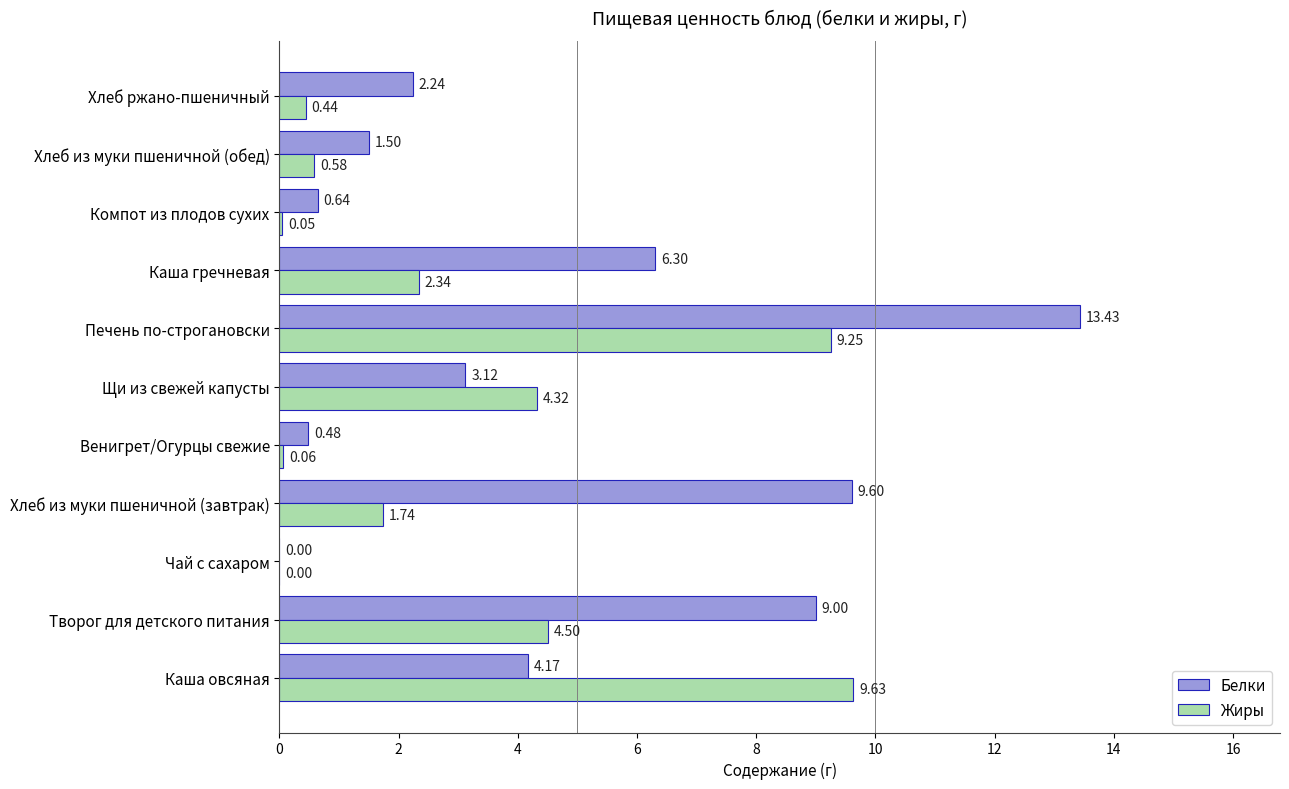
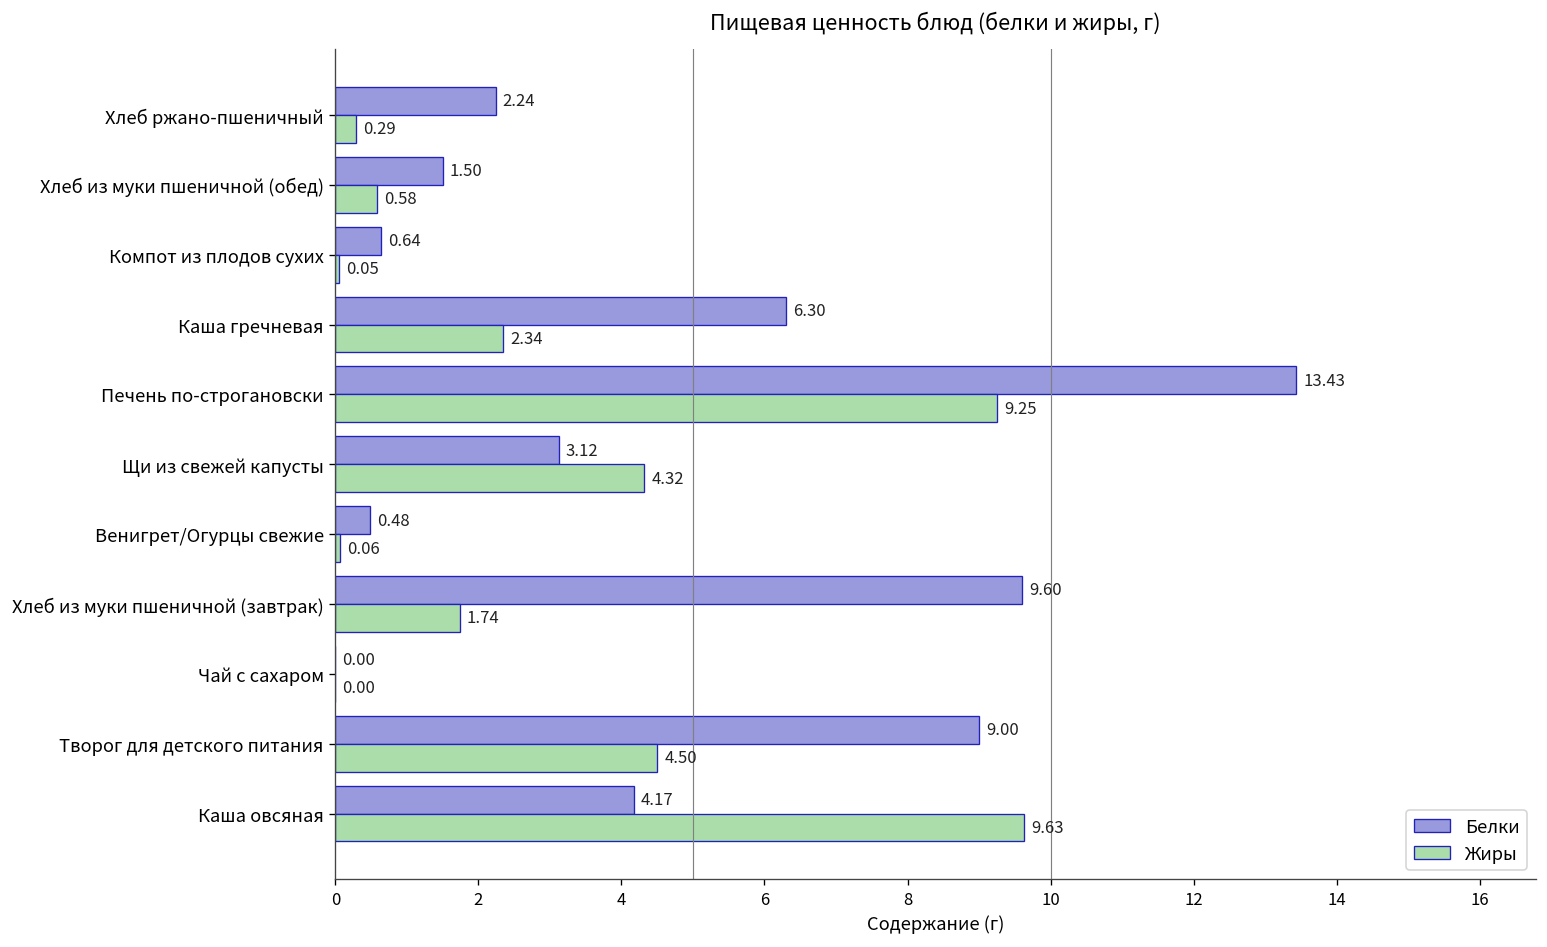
Жиры, Хлеб ржано-пшеничный: 0.44 -> 0.29
